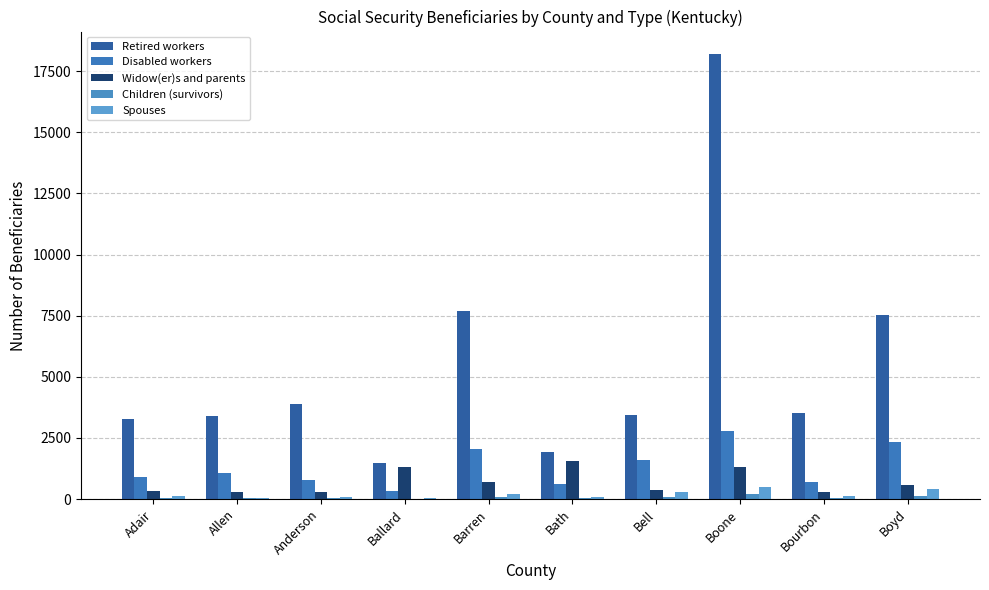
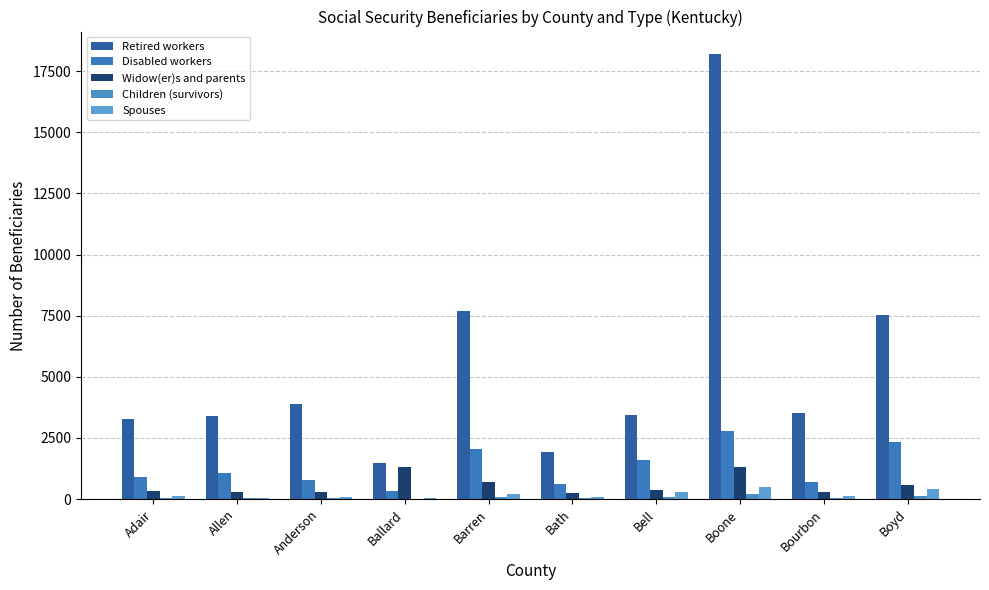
Widow(er)s and parents, Bath: 1600 -> 200
